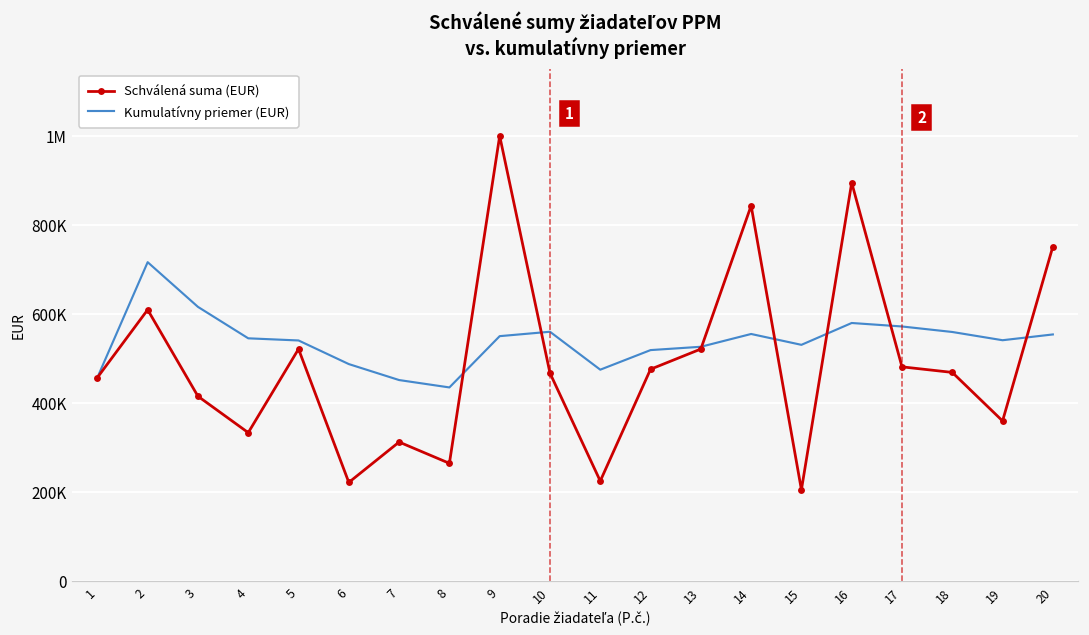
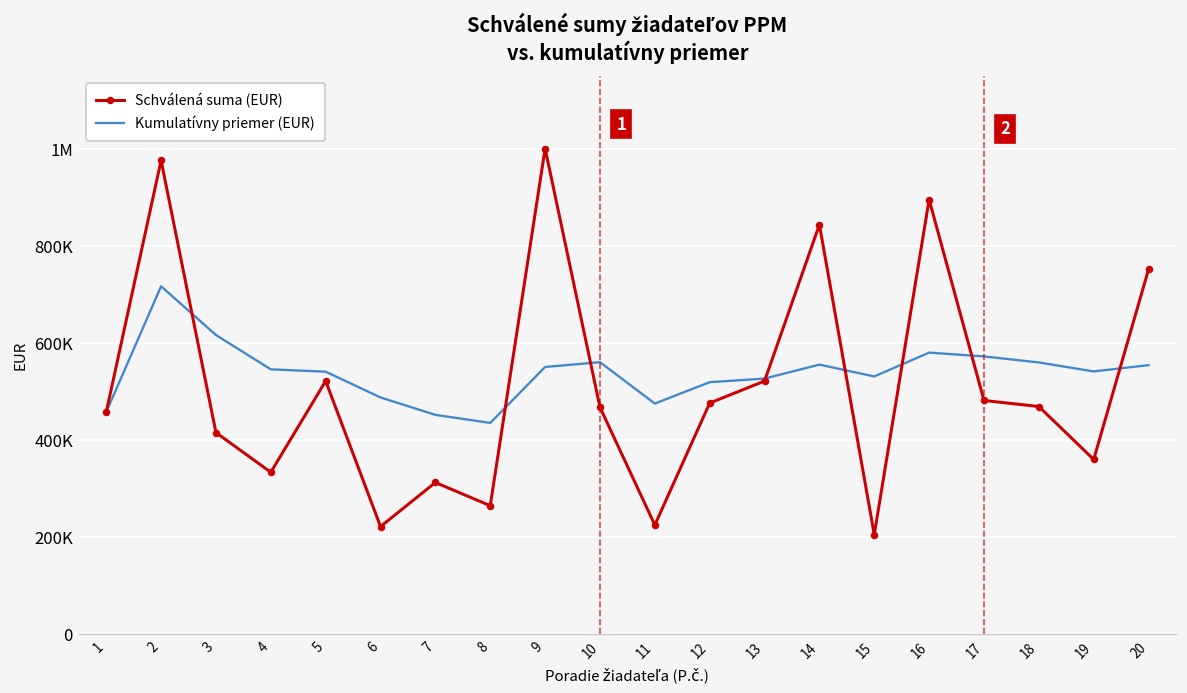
Schválená suma (EUR), 2: 610000 -> 980000
